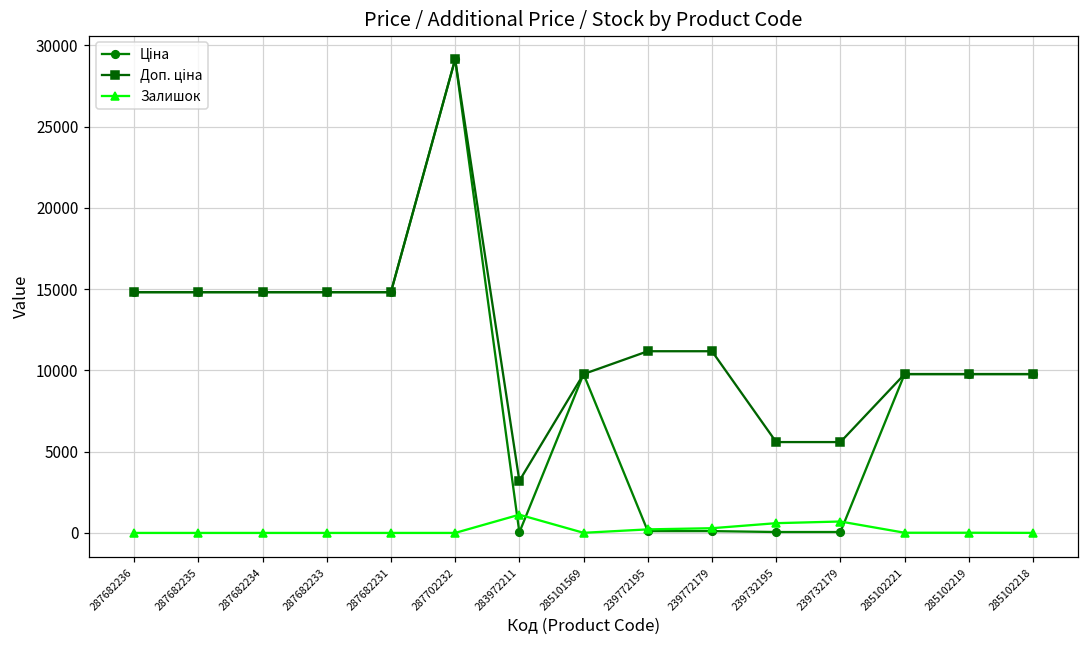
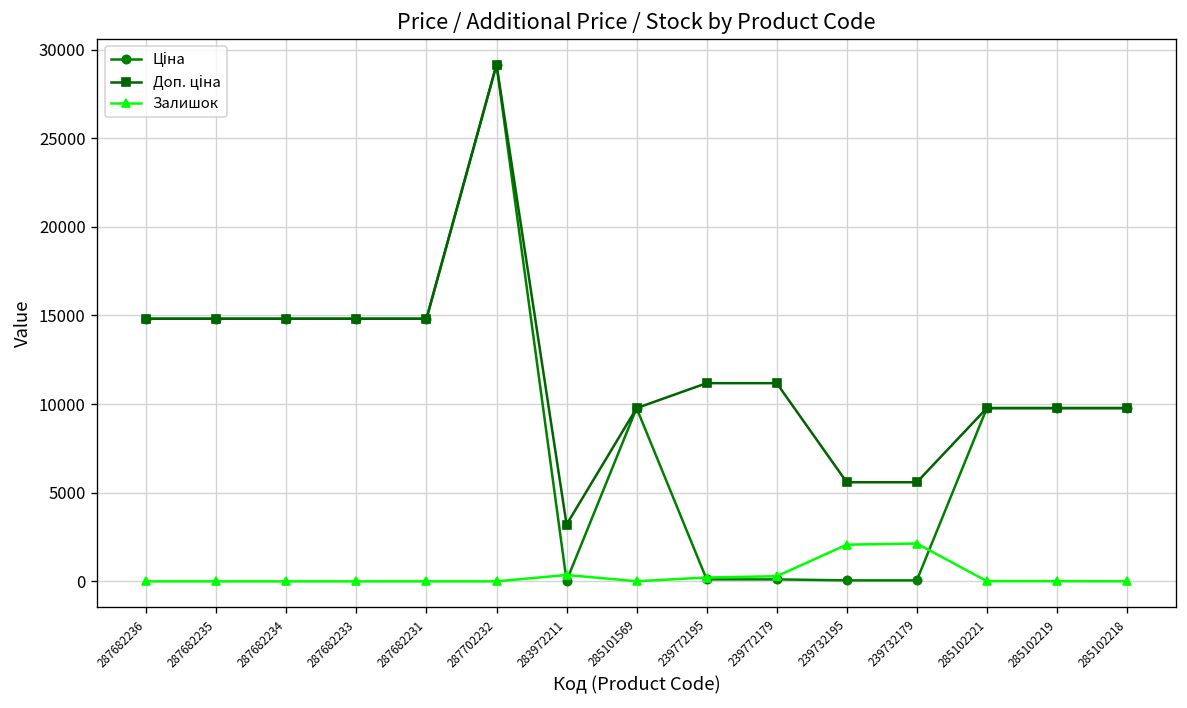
Залишок, 283972211: 1100 -> 400
Залишок, 239732195: 600 -> 2100
Залишок, 239732179: 700 -> 2100
